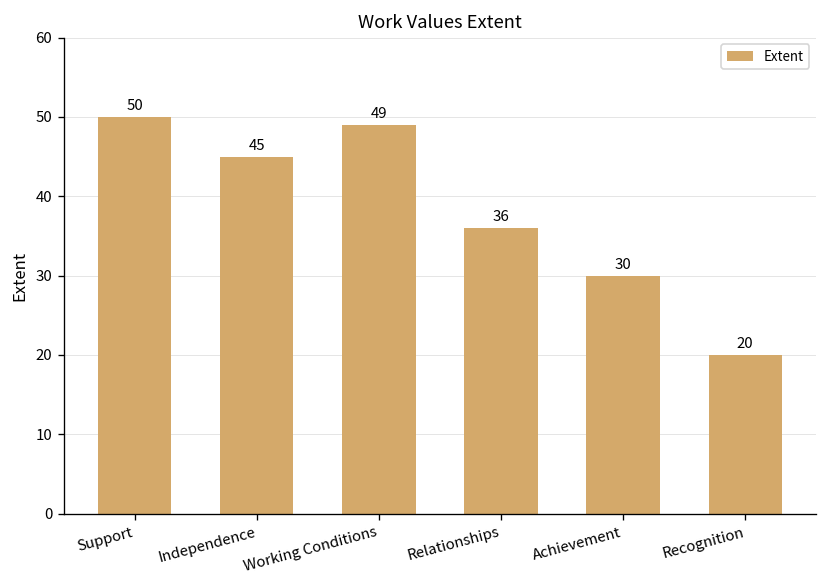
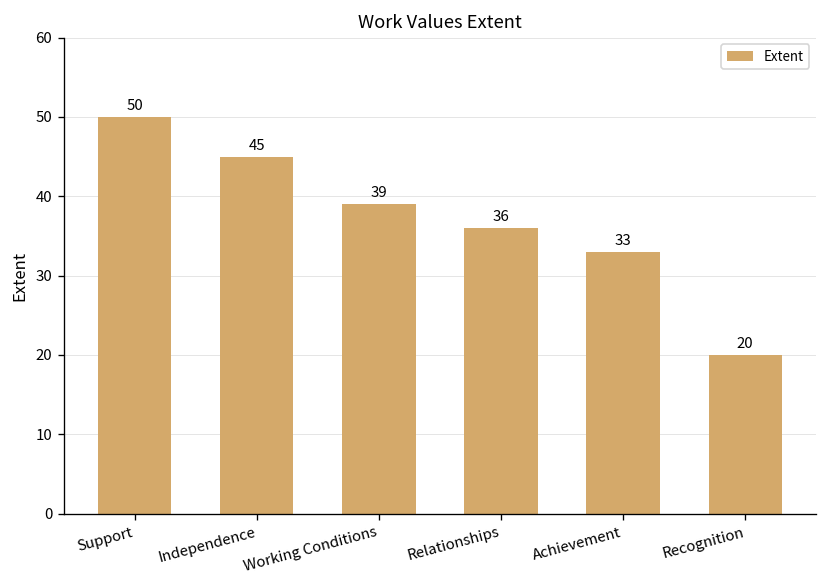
Working Conditions: 49 -> 39
Achievement: 30 -> 33
